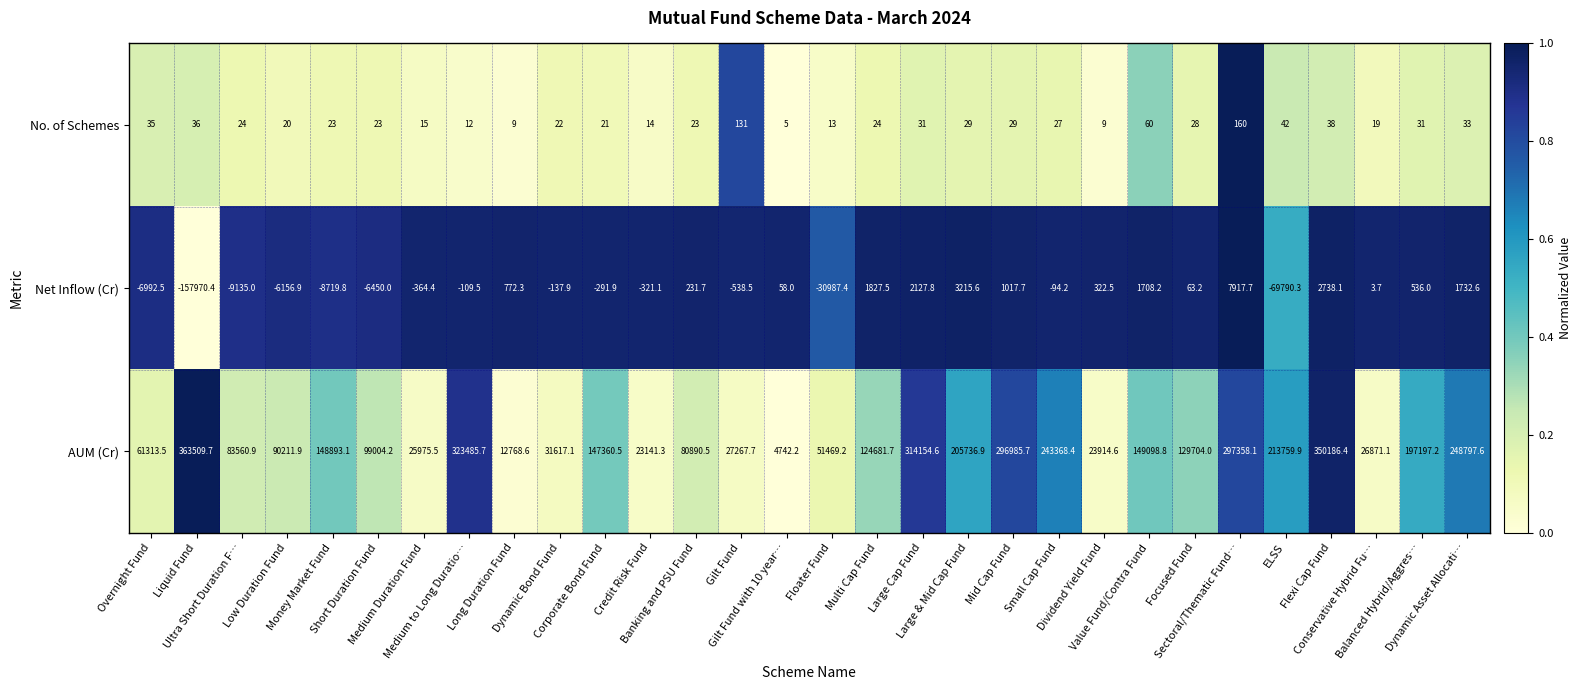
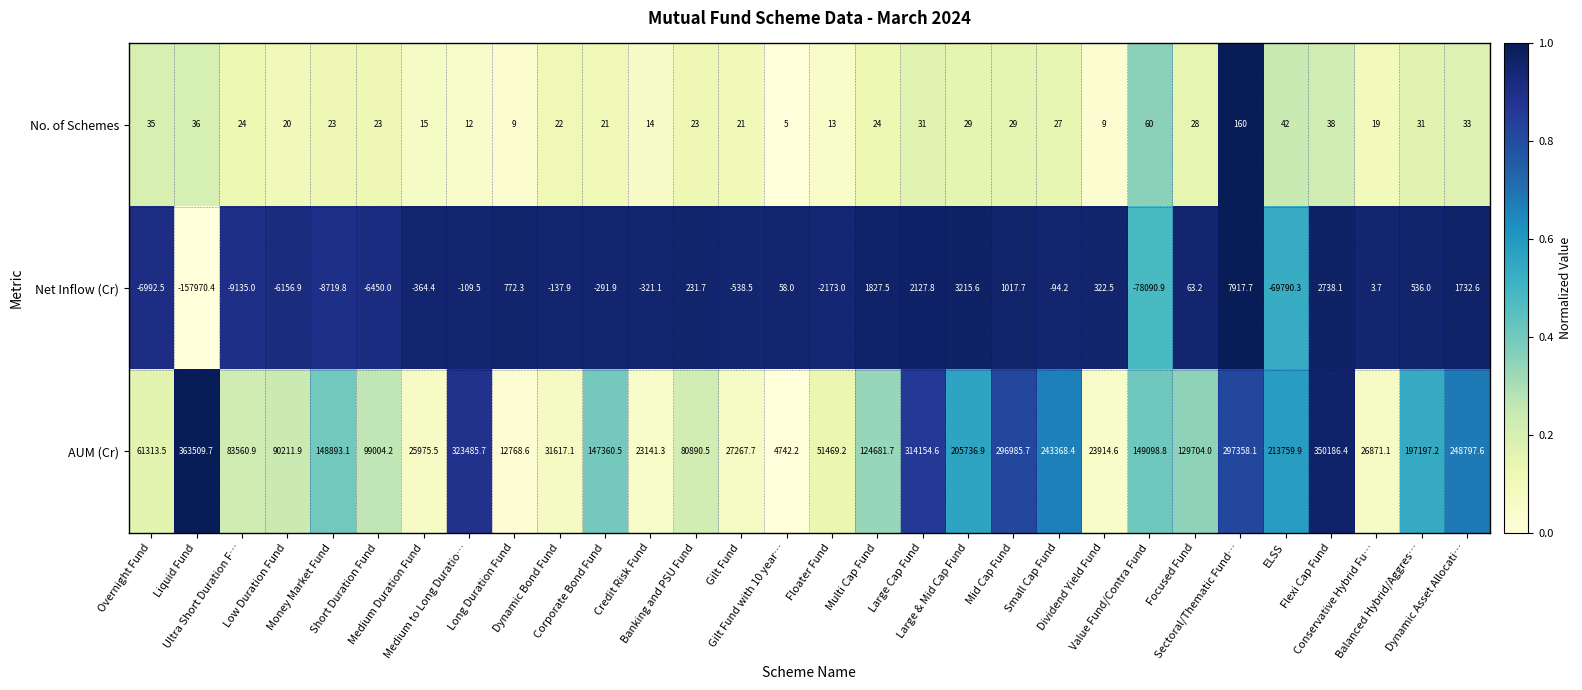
No. of Schemes, Gilt Fund: 131 -> 21
Net Inflow (Cr), Floater Fund: -30987.4 -> -2173.0
Net Inflow (Cr), Value Fund/Contra Fund: 1708.2 -> -78090.9
